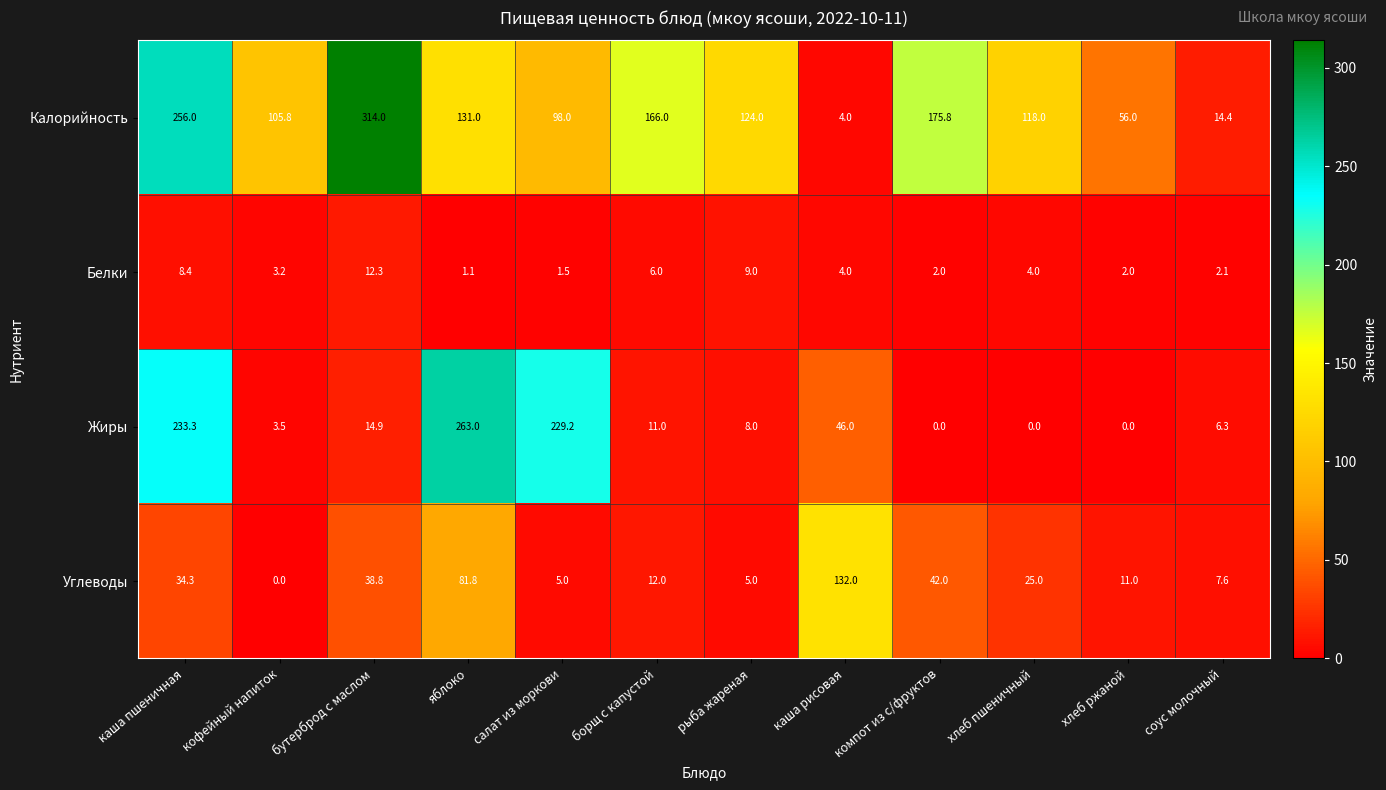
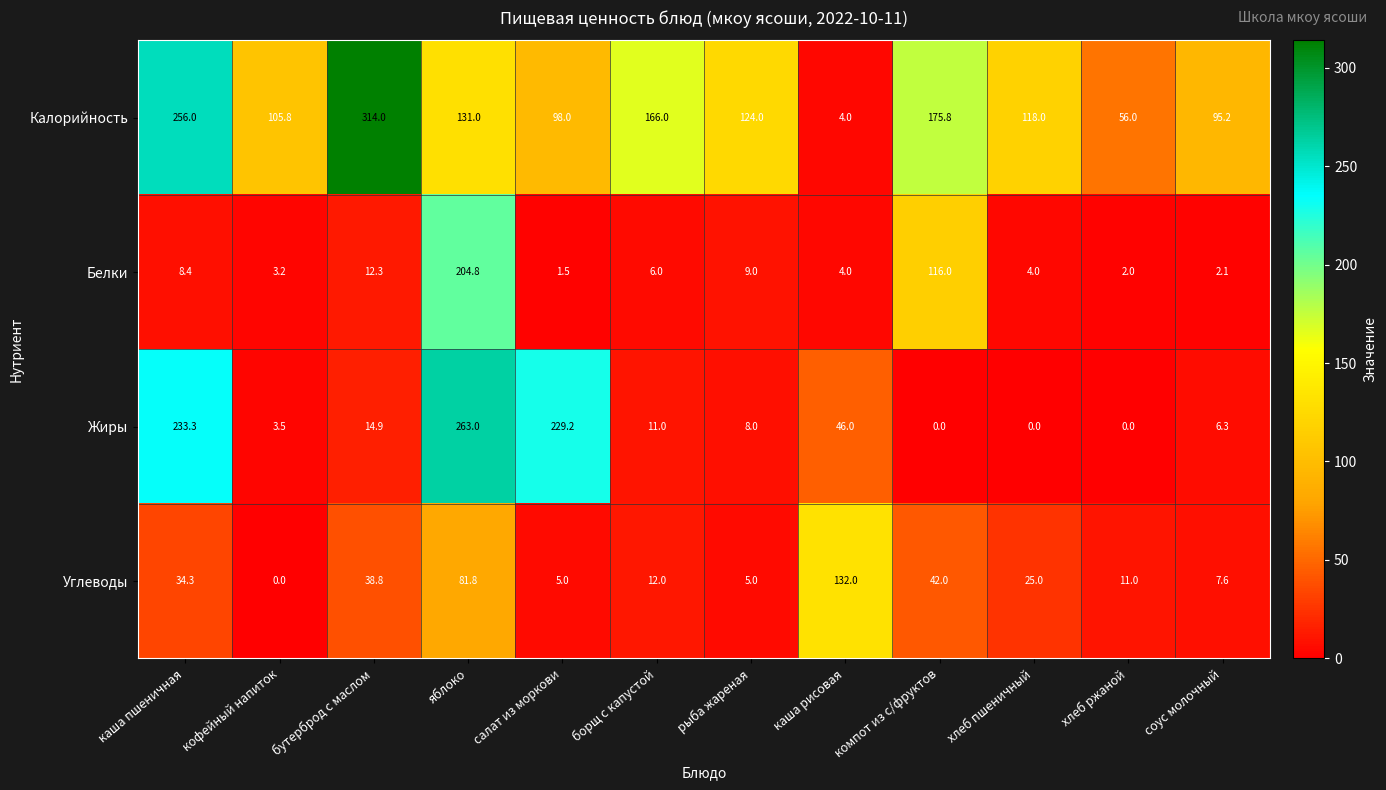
Калорийность, соус молочный: 14.4 -> 95.2
Белки, яблоко: 1.1 -> 204.8
Белки, компот из с/фруктов: 2.0 -> 116.0
